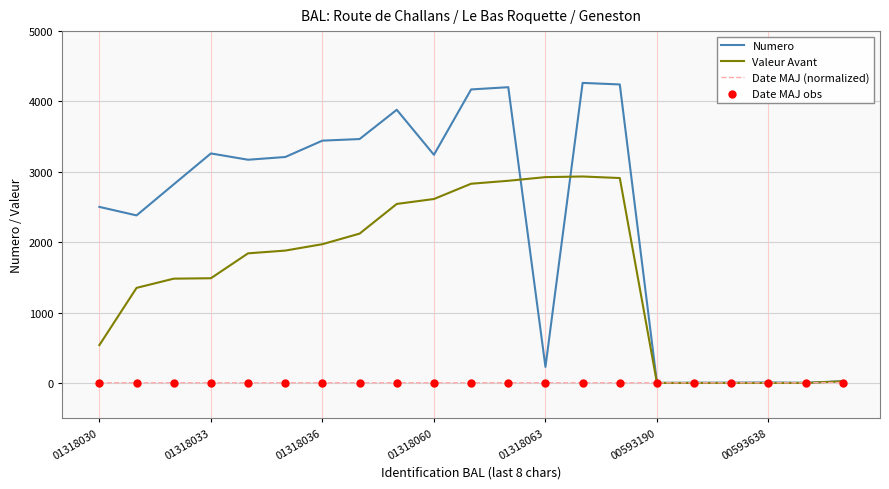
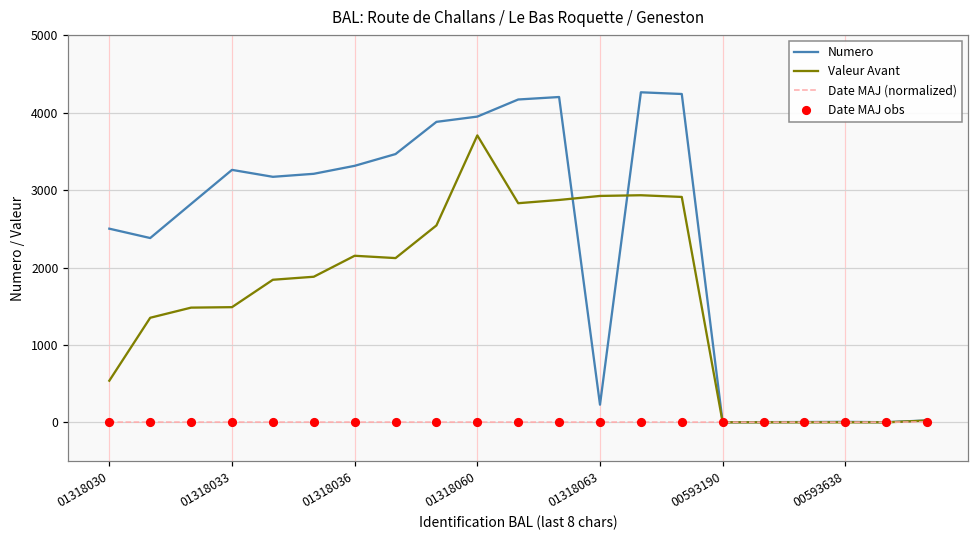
Numero, 01318036: 3400 -> 3300
Valeur Avant, 01318036: 2000 -> 2200
Numero, 01318060: 3200 -> 4000
Valeur Avant, 01318060: 2600 -> 3700
